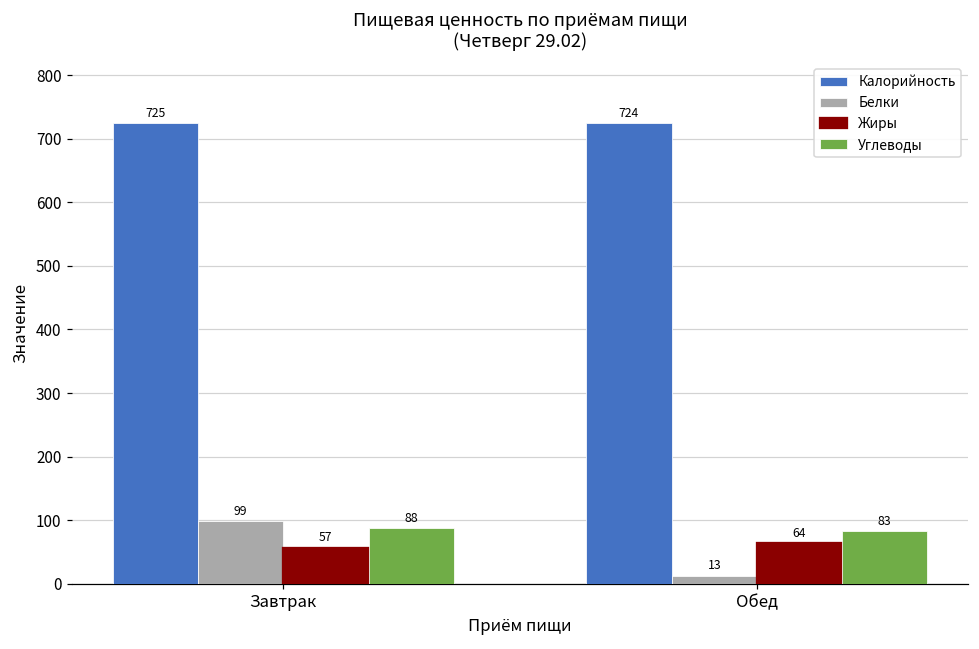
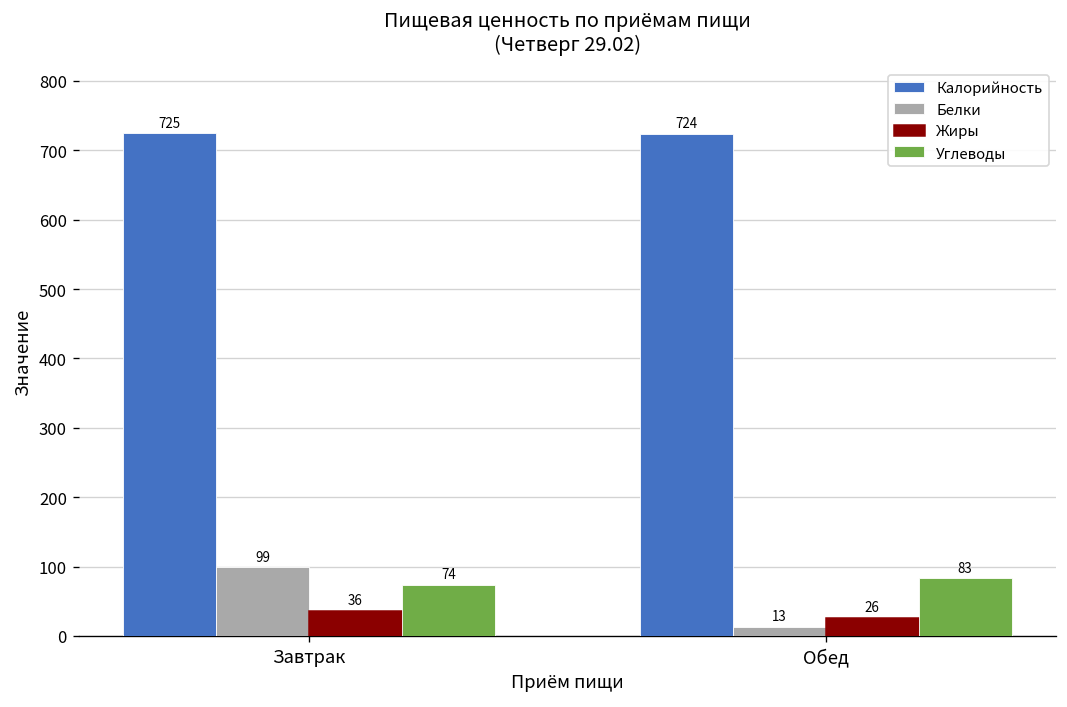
Жиры, Завтрак: 57 -> 36
Углеводы, Завтрак: 88 -> 74
Жиры, Обед: 64 -> 26
